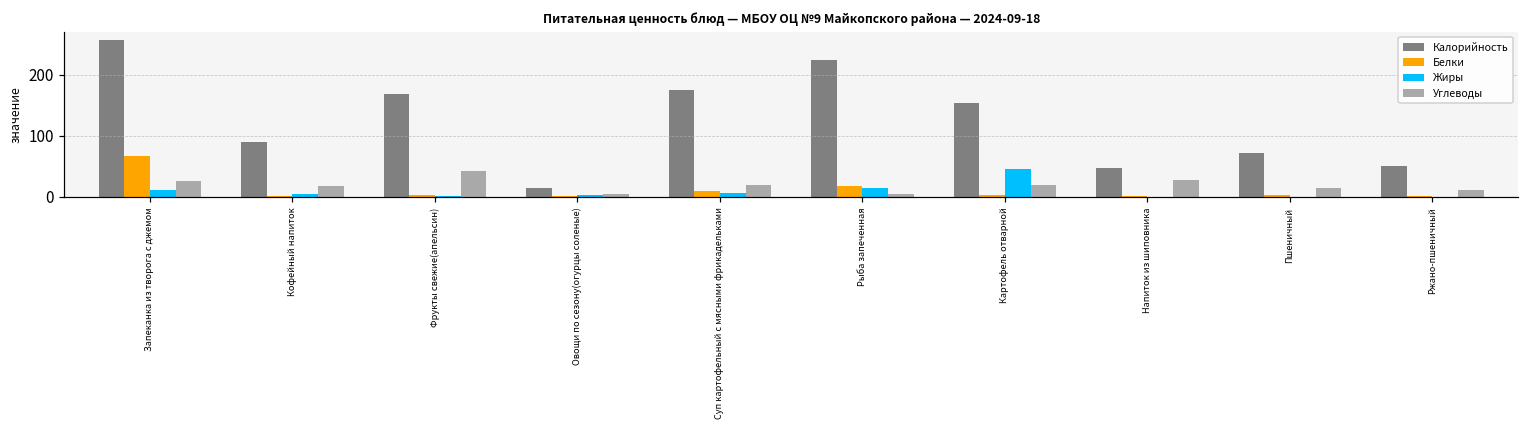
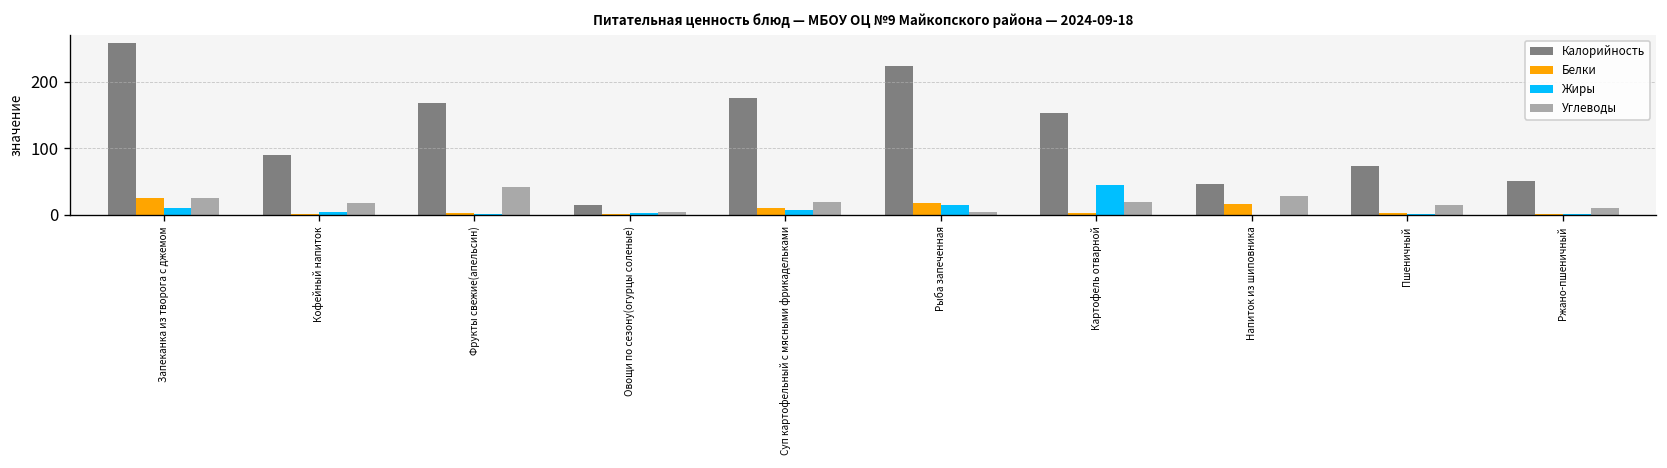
Белки, Запеканка из творога с джемом: 70 -> 30
Белки, Напиток из шиповника: 0 -> 20
